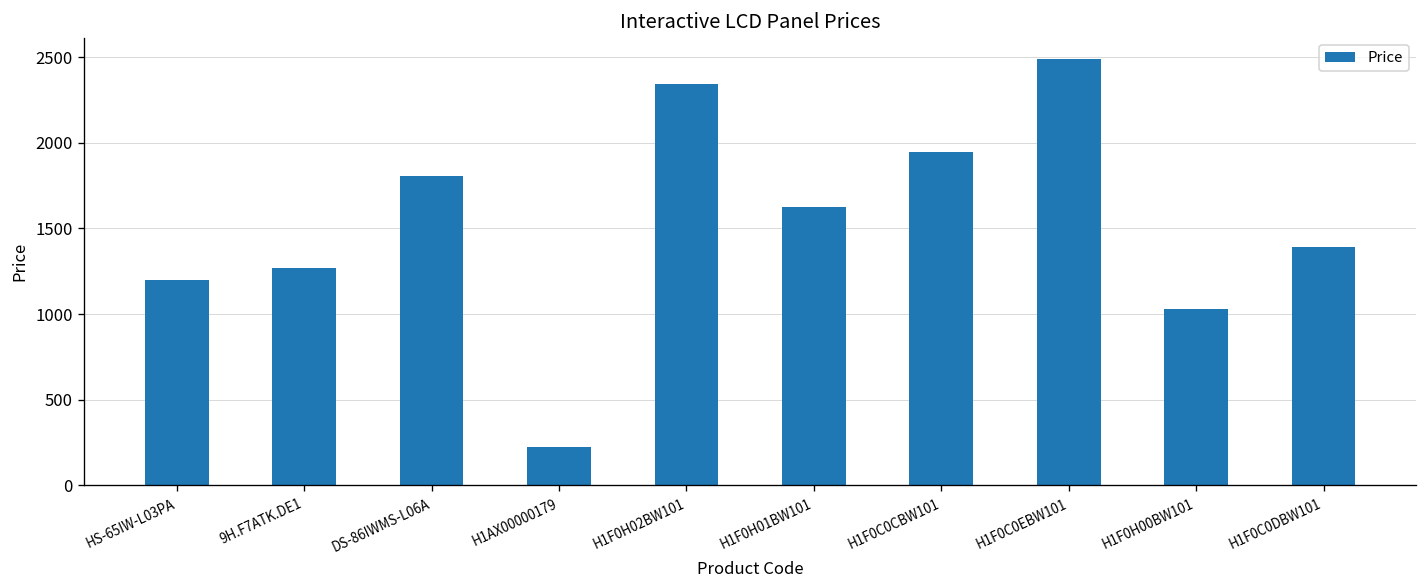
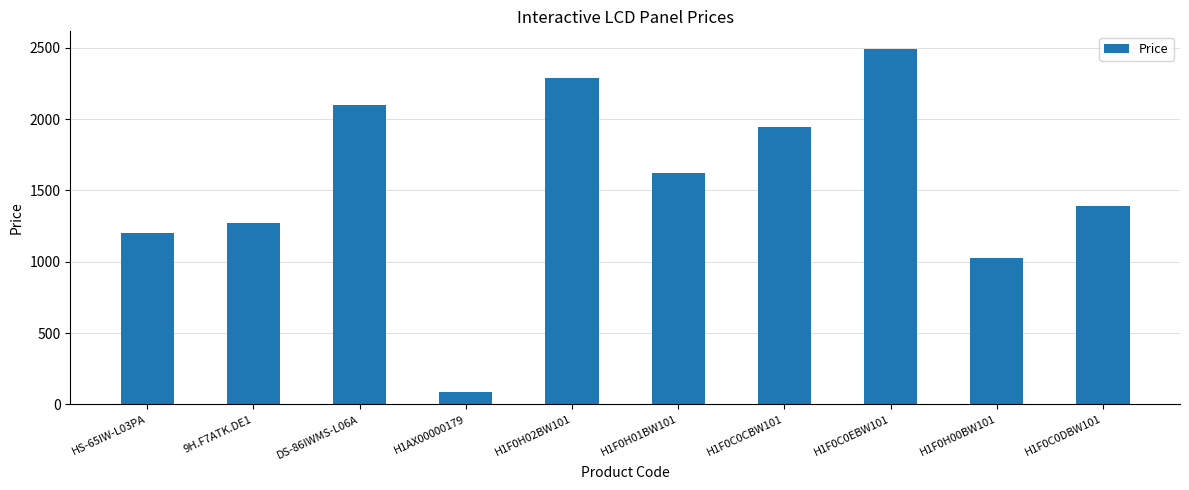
DS-86IWMS-L06A: 1810 -> 2100
H1AX00000179: 220 -> 90
H1F0H02BW101: 2340 -> 2290
